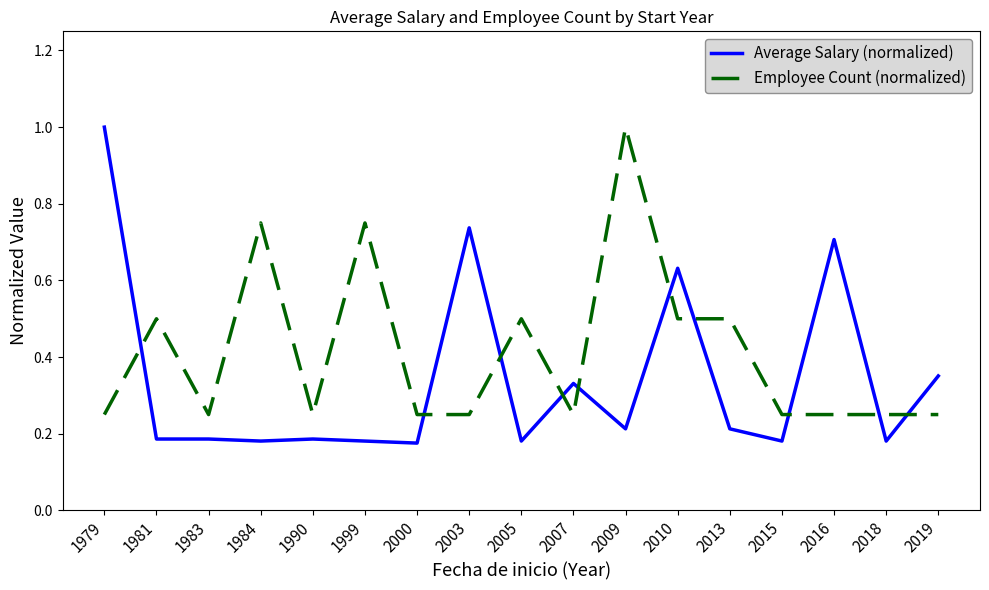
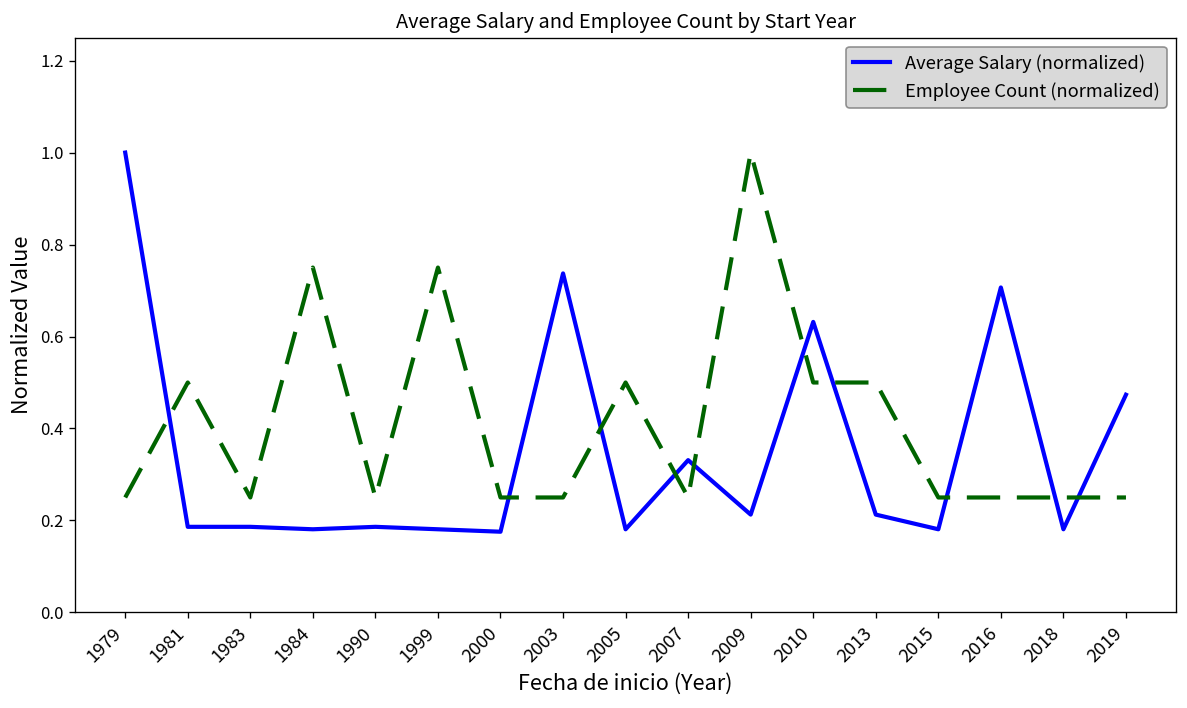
Average Salary (normalized), 2019: 0.35 -> 0.47
